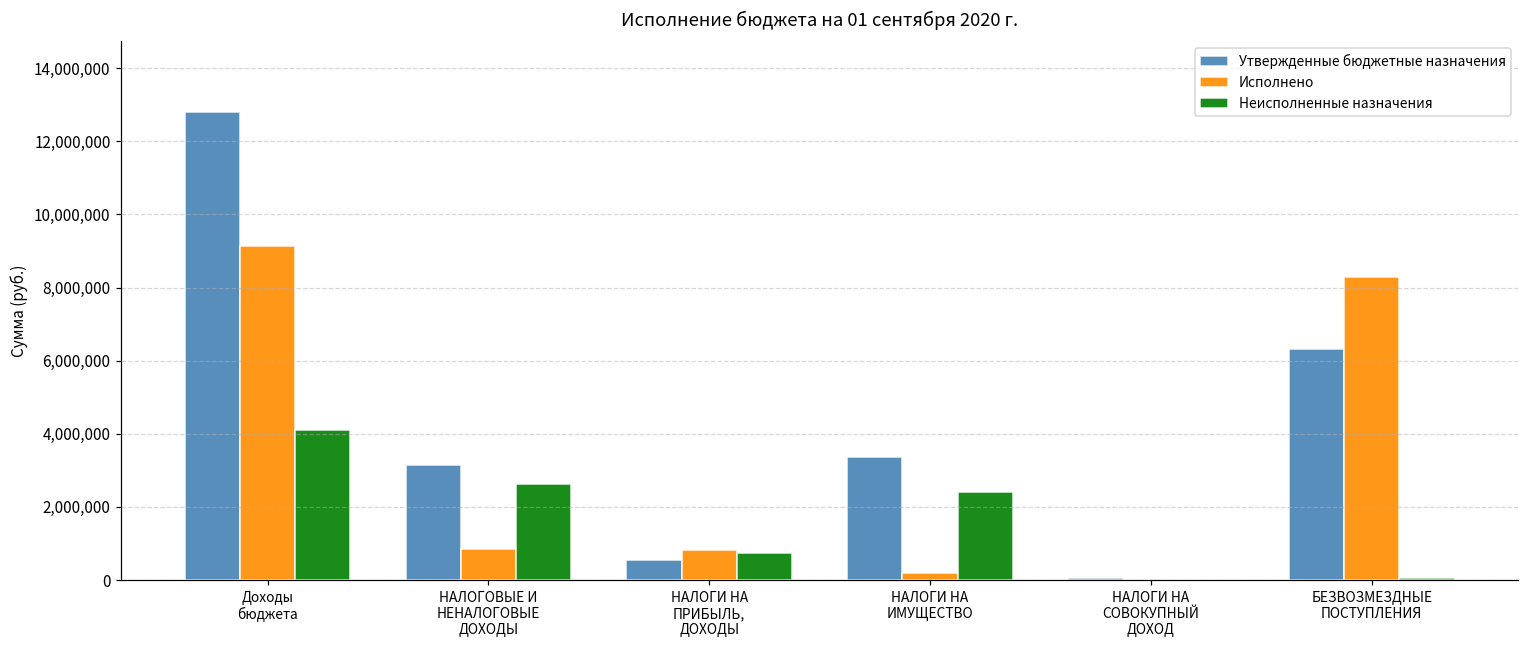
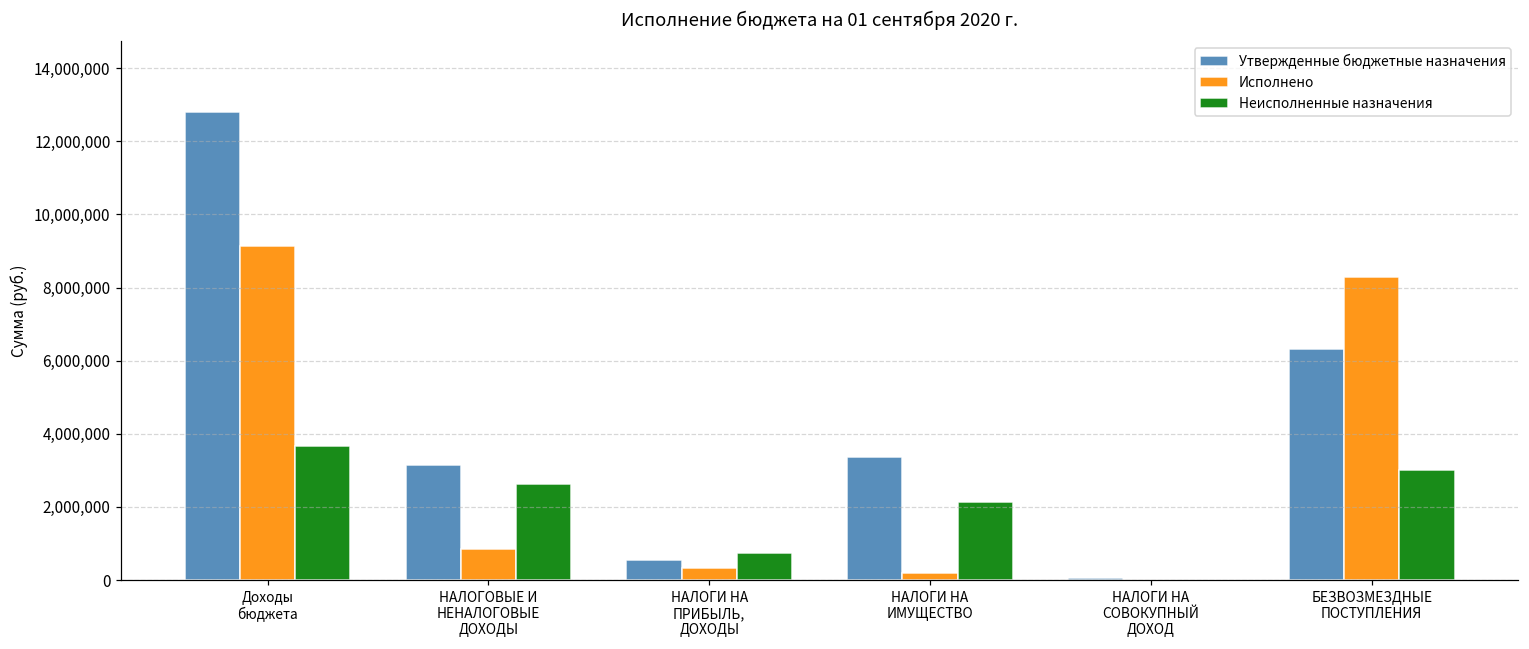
Неисполненные назначения, Доходы бюджета: 4,100,000 -> 3,700,000
Исполнено, НАЛОГИ НА ПРИБЫЛЬ, ДОХОДЫ: 800,000 -> 300,000
Неисполненные назначения, НАЛОГИ НА ИМУЩЕСТВО: 2,400,000 -> 2,100,000
Неисполненные назначения, БЕЗВОЗМЕЗДНЫЕ ПОСТУПЛЕНИЯ: 100,000 -> 3,000,000
